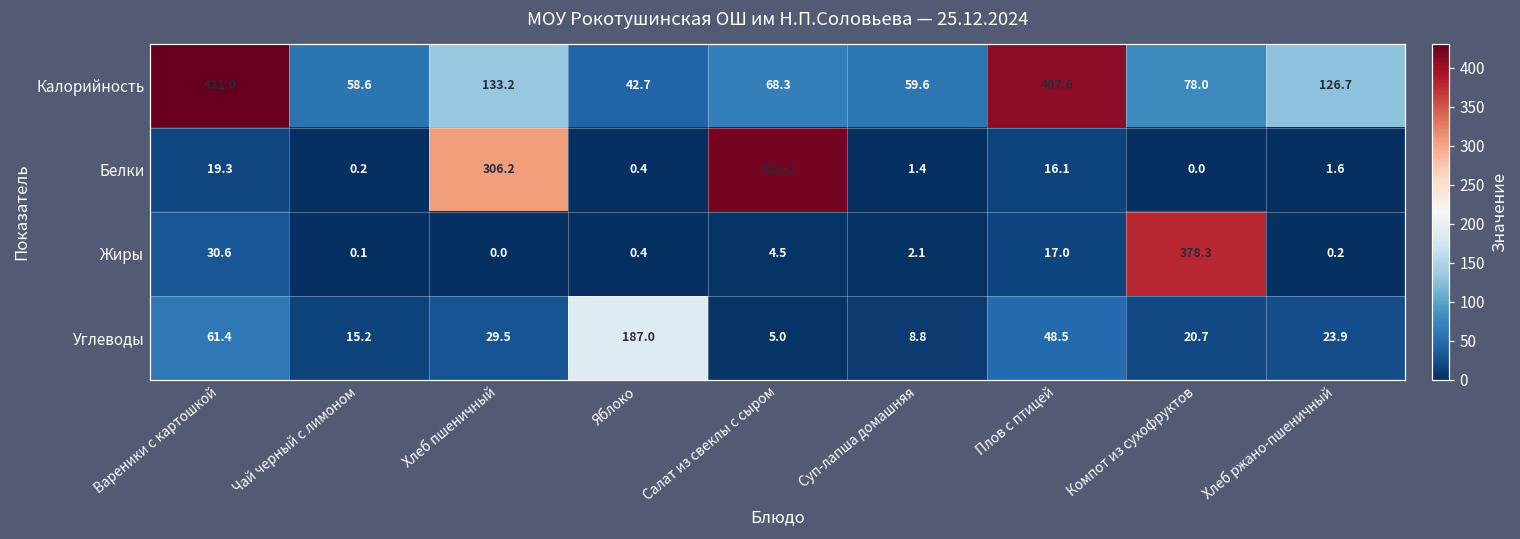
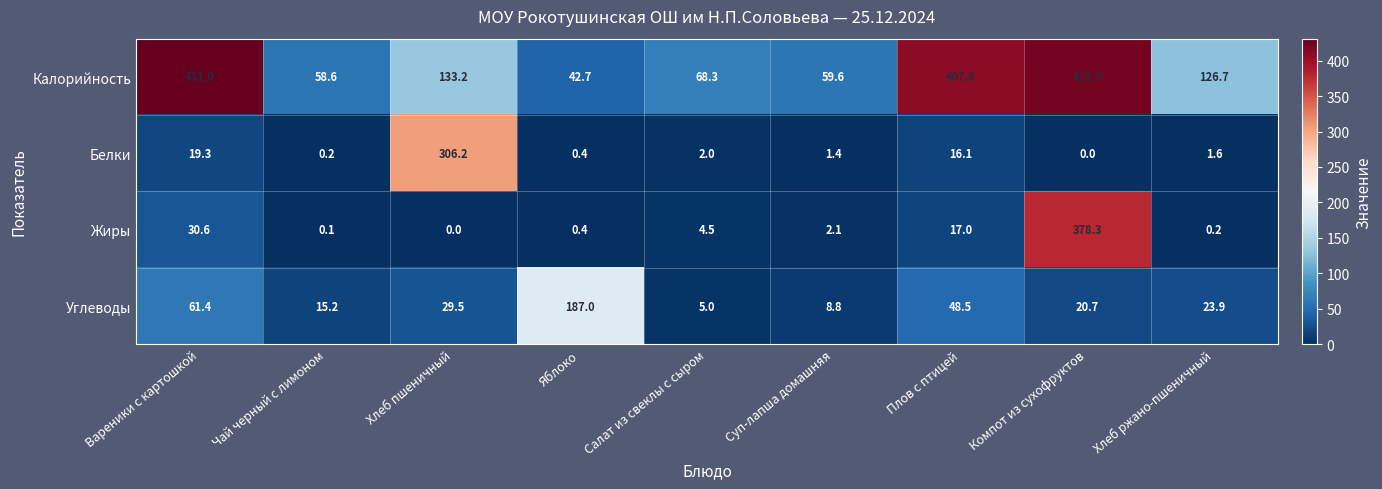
Калорийность, Компот из сухофруктов: 78.0 -> 421.9
Белки, Салат из свеклы с сыром: 421.2 -> 2.0
